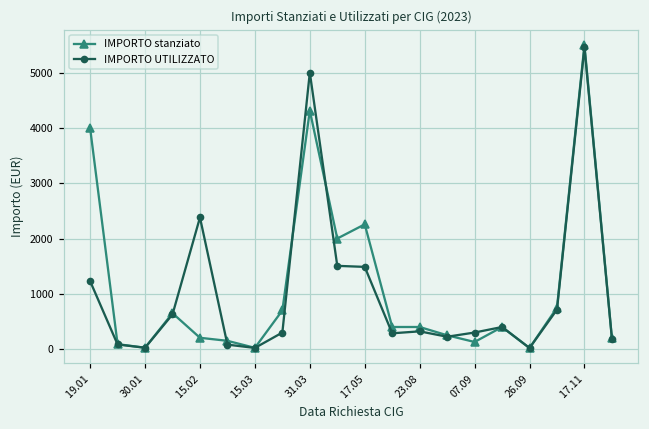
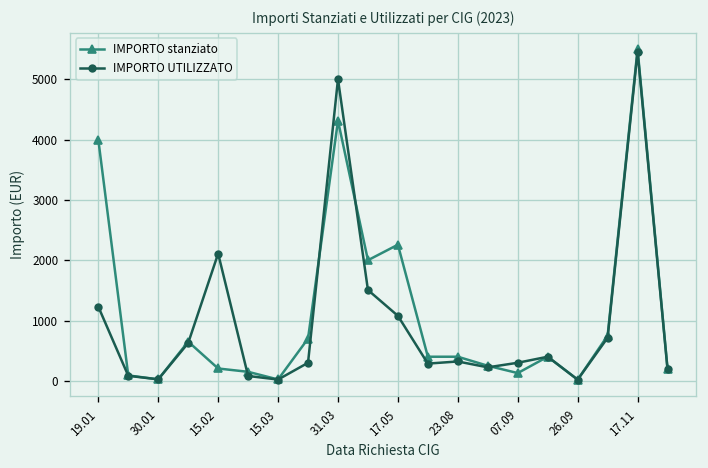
IMPORTO UTILIZZATO, 15.02: 2400 -> 2100
IMPORTO UTILIZZATO, 17.05: 1500 -> 1100
